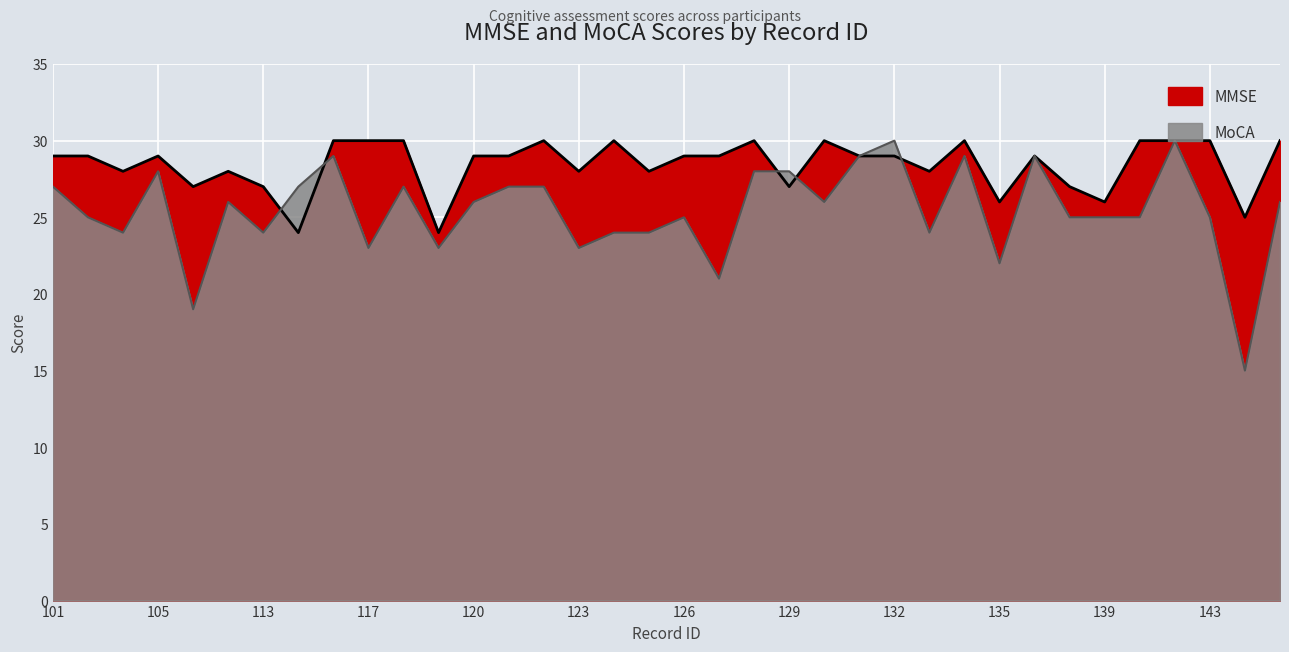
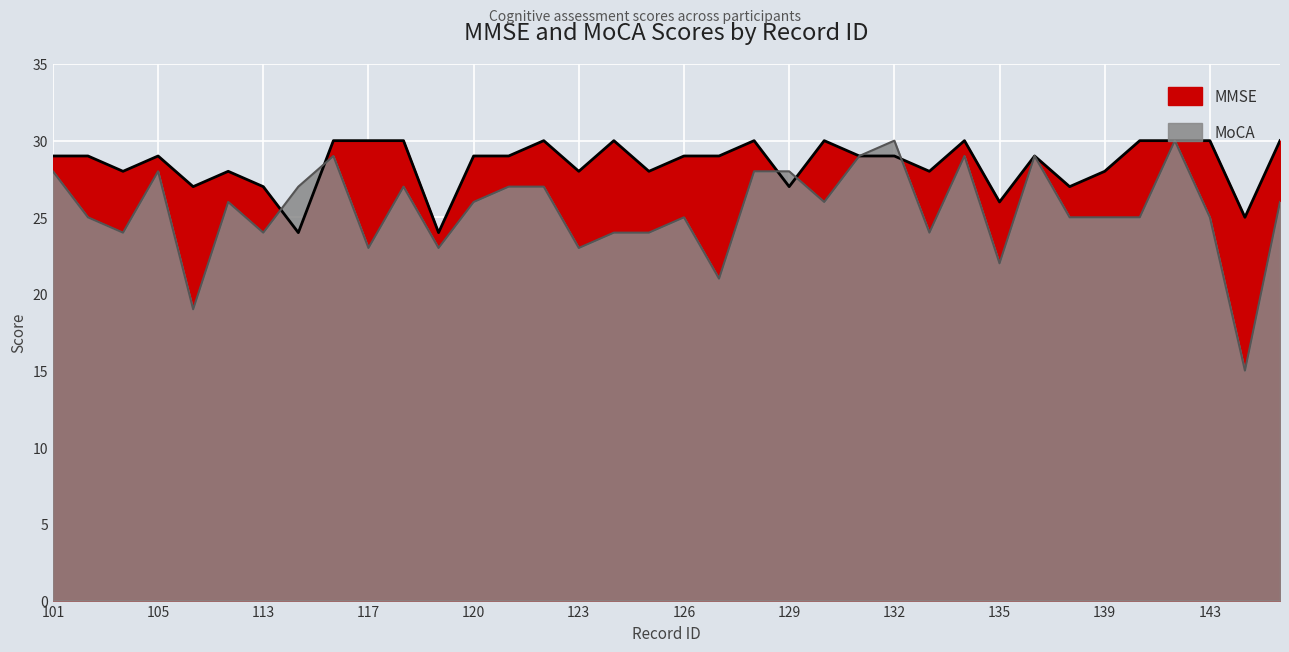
MoCA, 101: 27 -> 28
MMSE, 139: 26 -> 28
